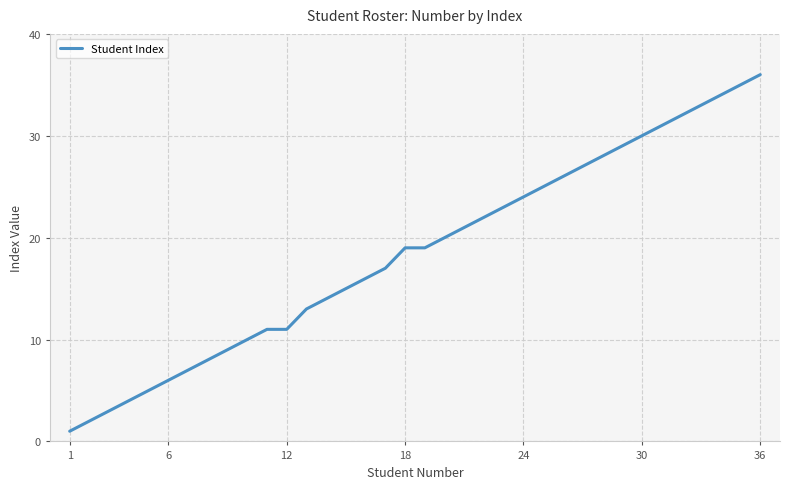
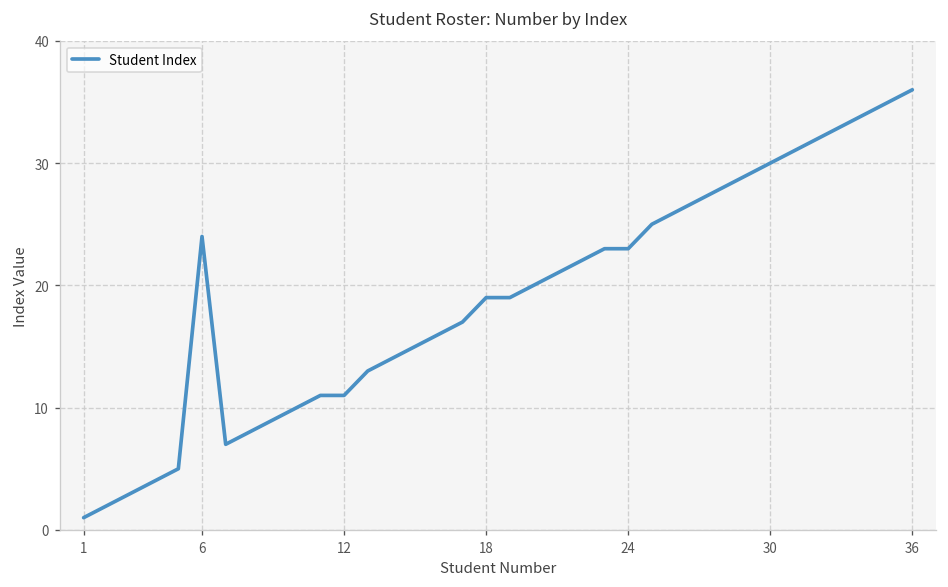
6: 6 -> 24
24: 24 -> 23
